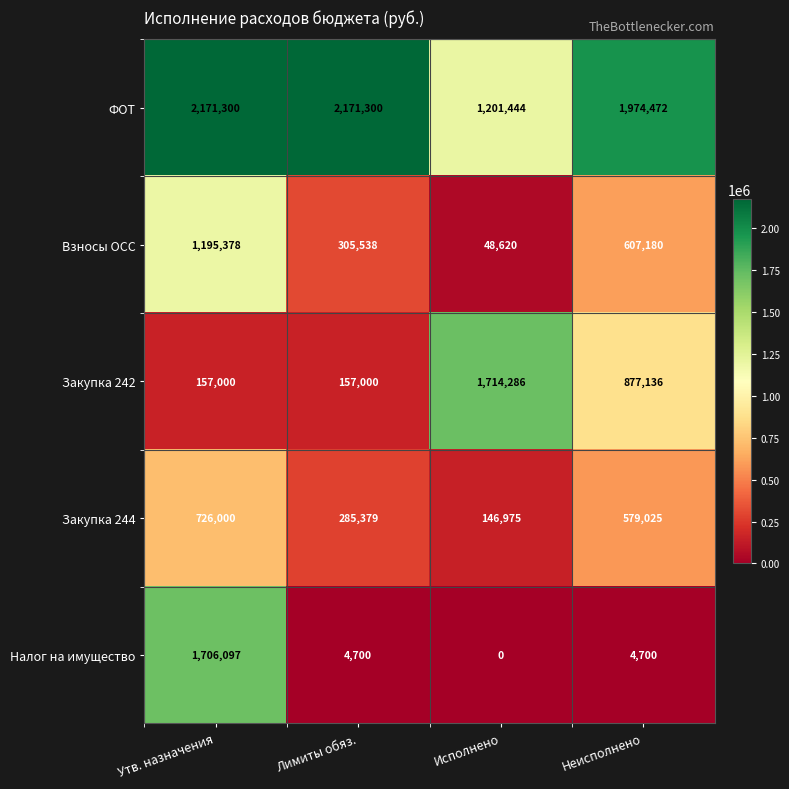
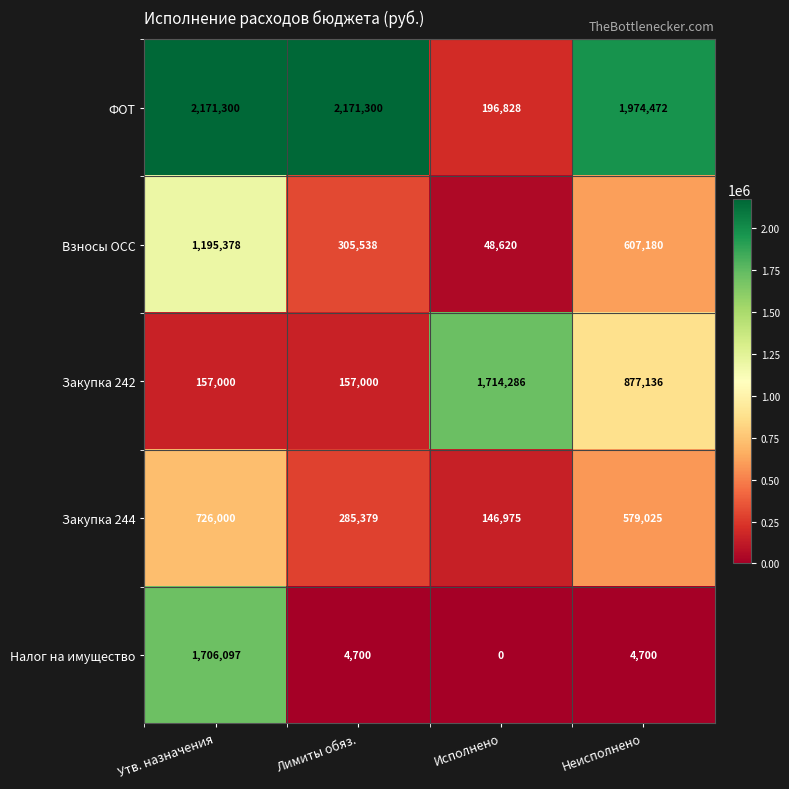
ФОТ, Исполнено: 1,201,444 -> 196,828
